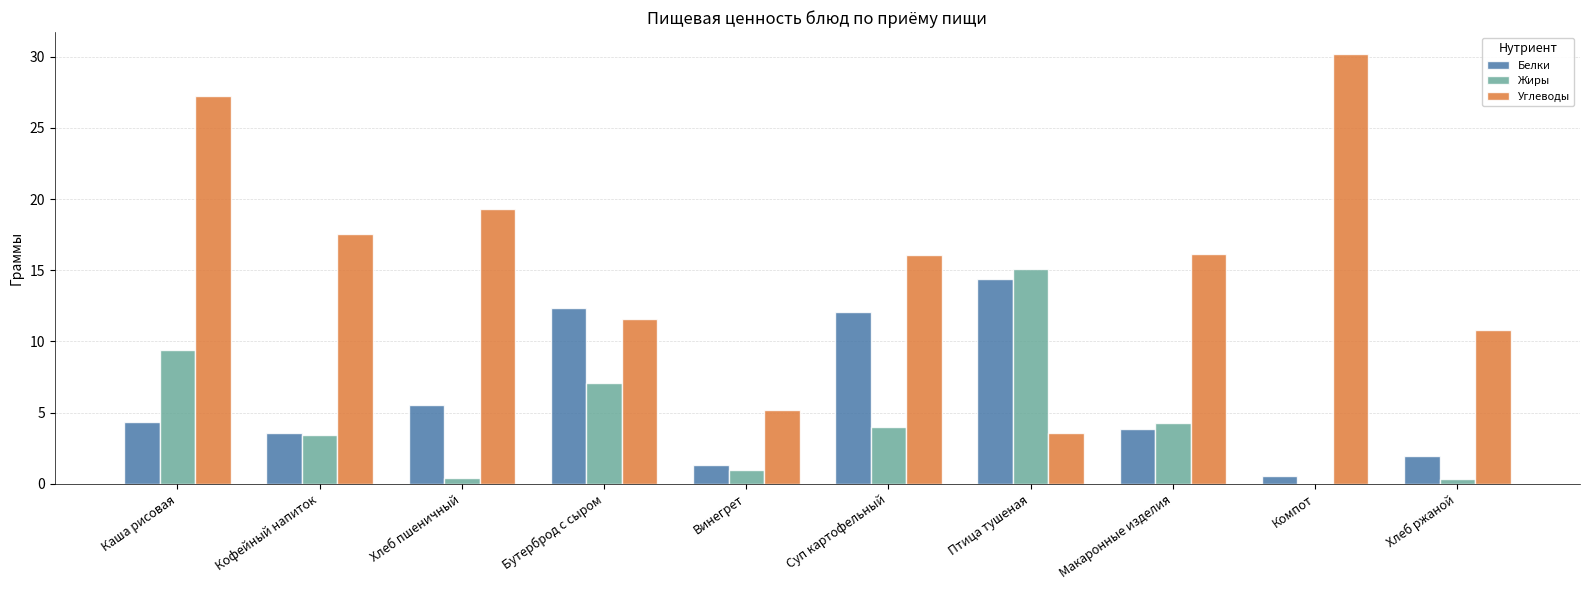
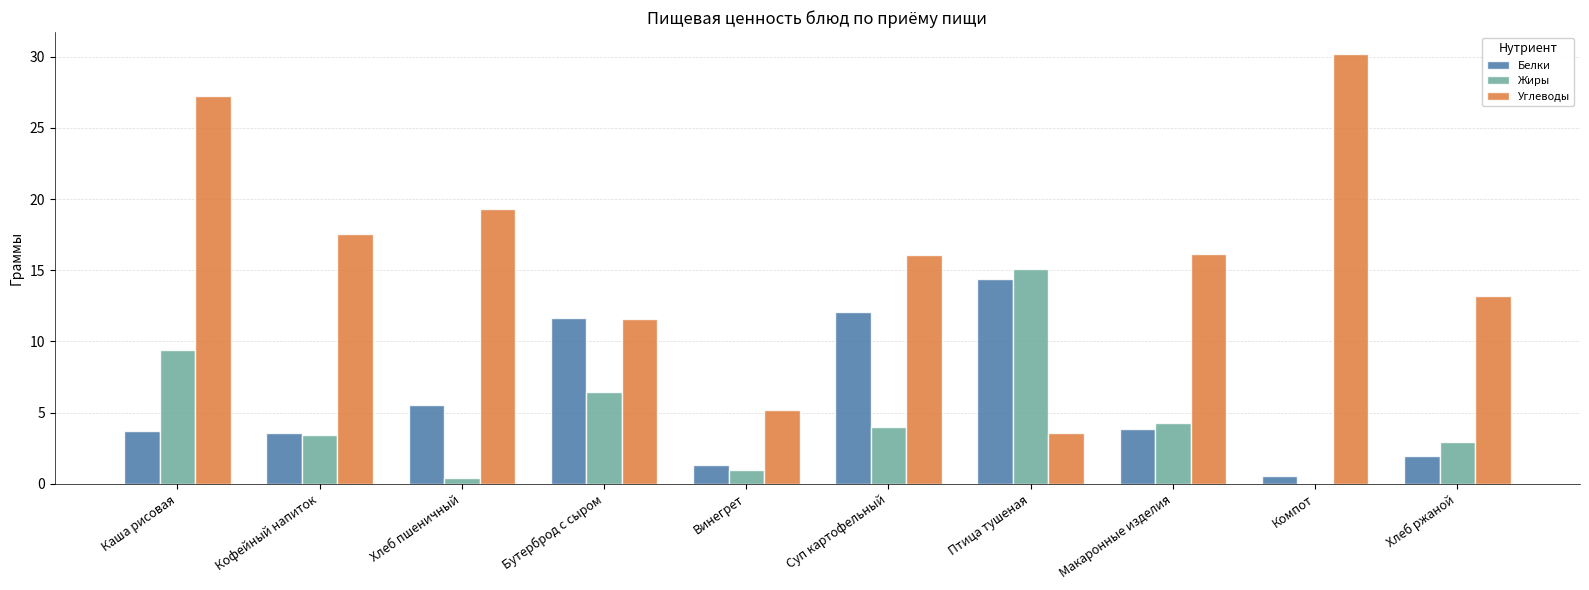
Белки, Каша рисовая: 4.3 -> 3.7
Белки, Бутерброд с сыром: 12.4 -> 11.6
Жиры, Бутерброд с сыром: 7.1 -> 6.5
Жиры, Хлеб ржаной: 0.4 -> 3.0
Углеводы, Хлеб ржаной: 10.8 -> 13.2
